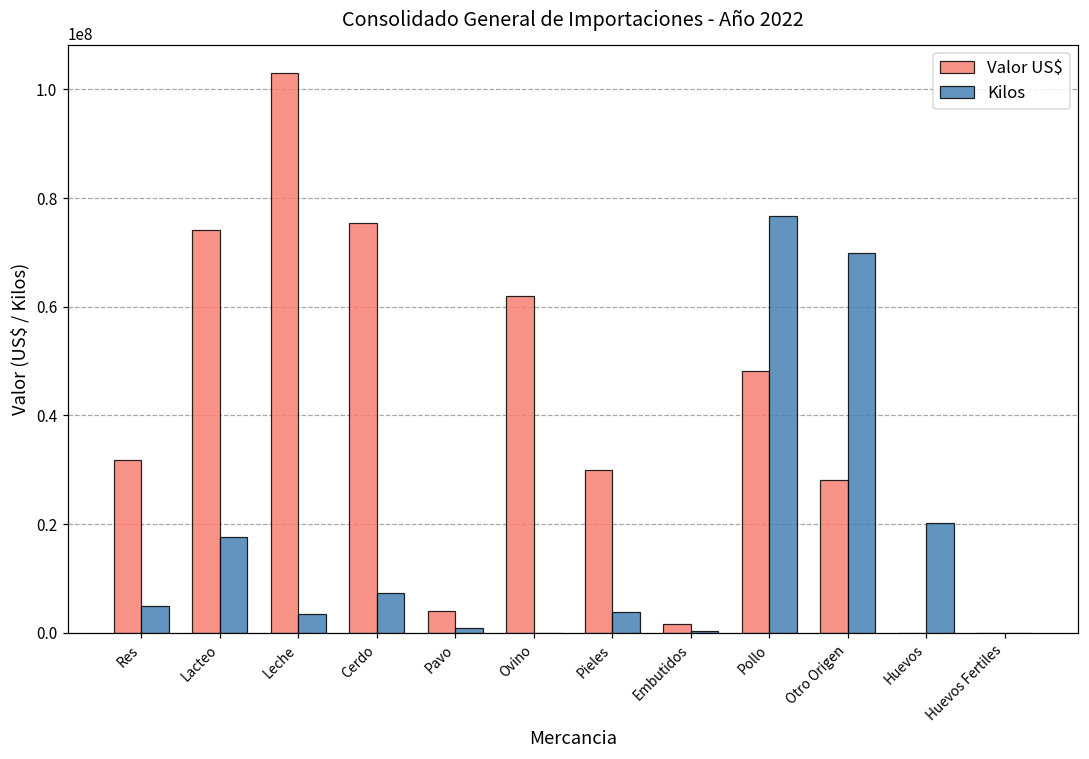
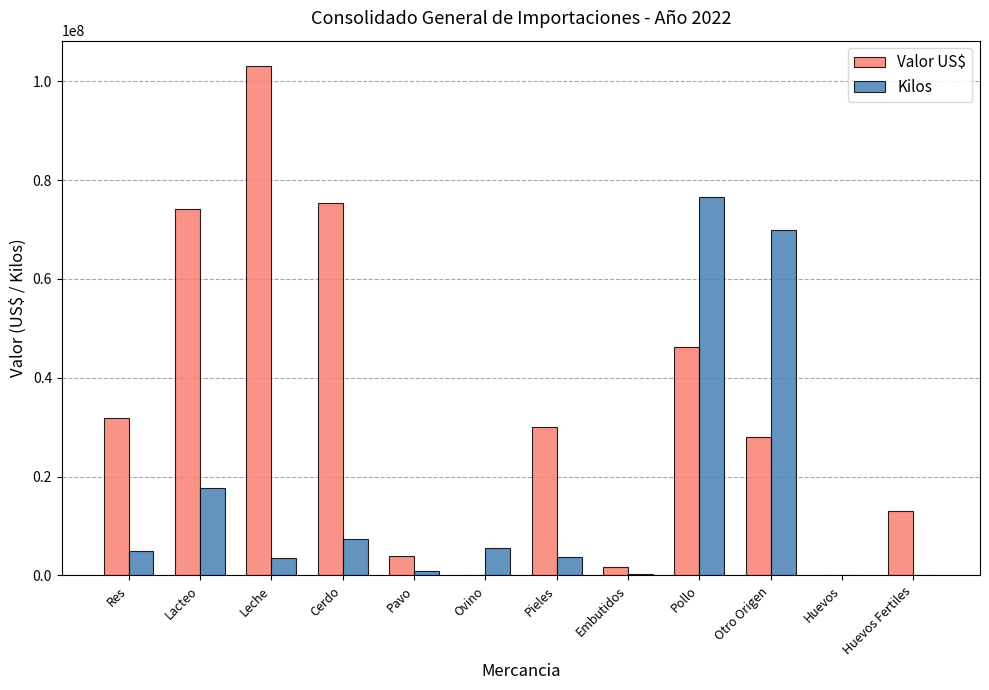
Valor US$, Ovino: 62000000 -> 0
Kilos, Ovino: 0 -> 5000000
Valor US$, Pollo: 48000000 -> 46000000
Kilos, Huevos: 20000000 -> 0
Valor US$, Huevos Fertiles: 0 -> 13000000
